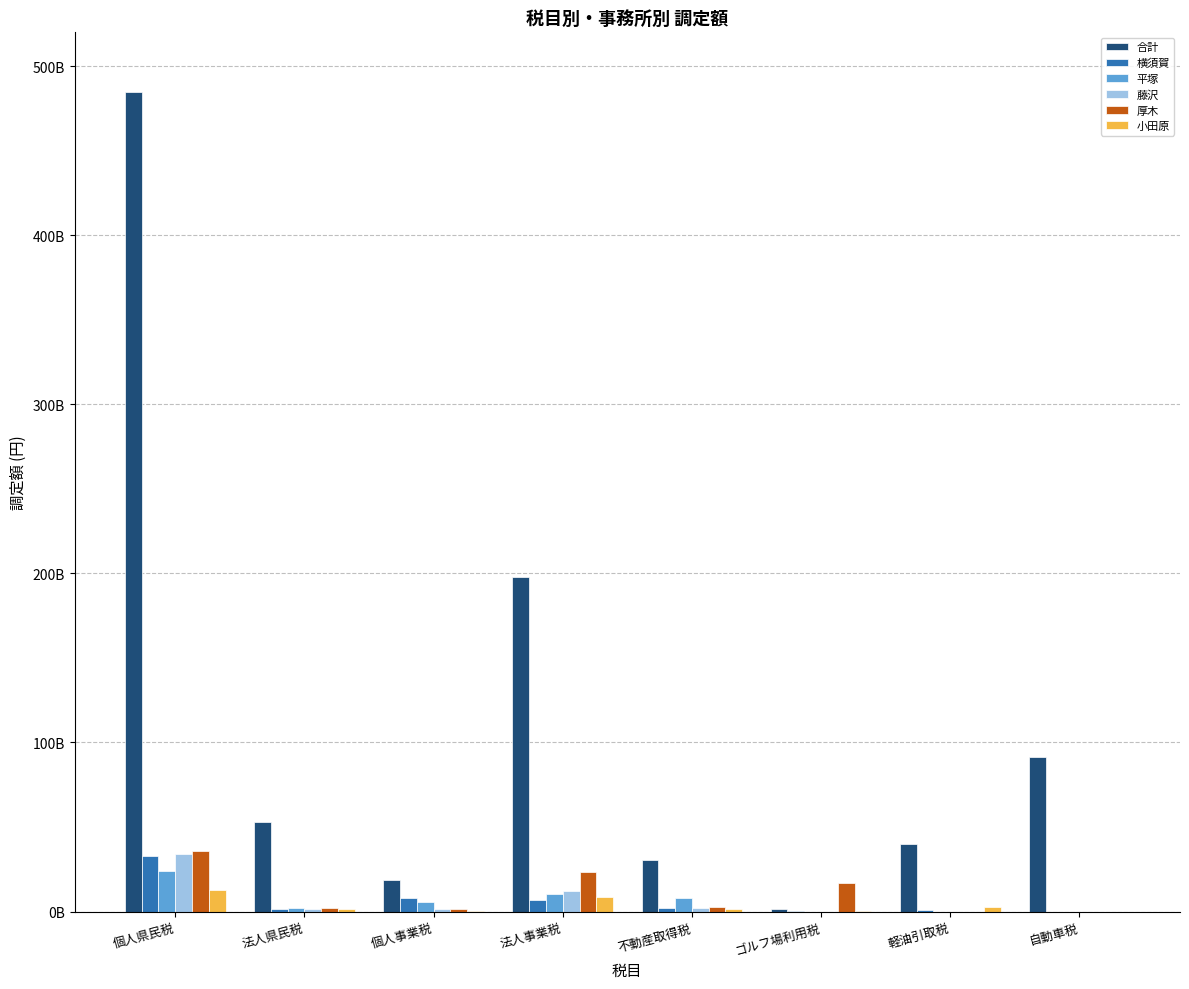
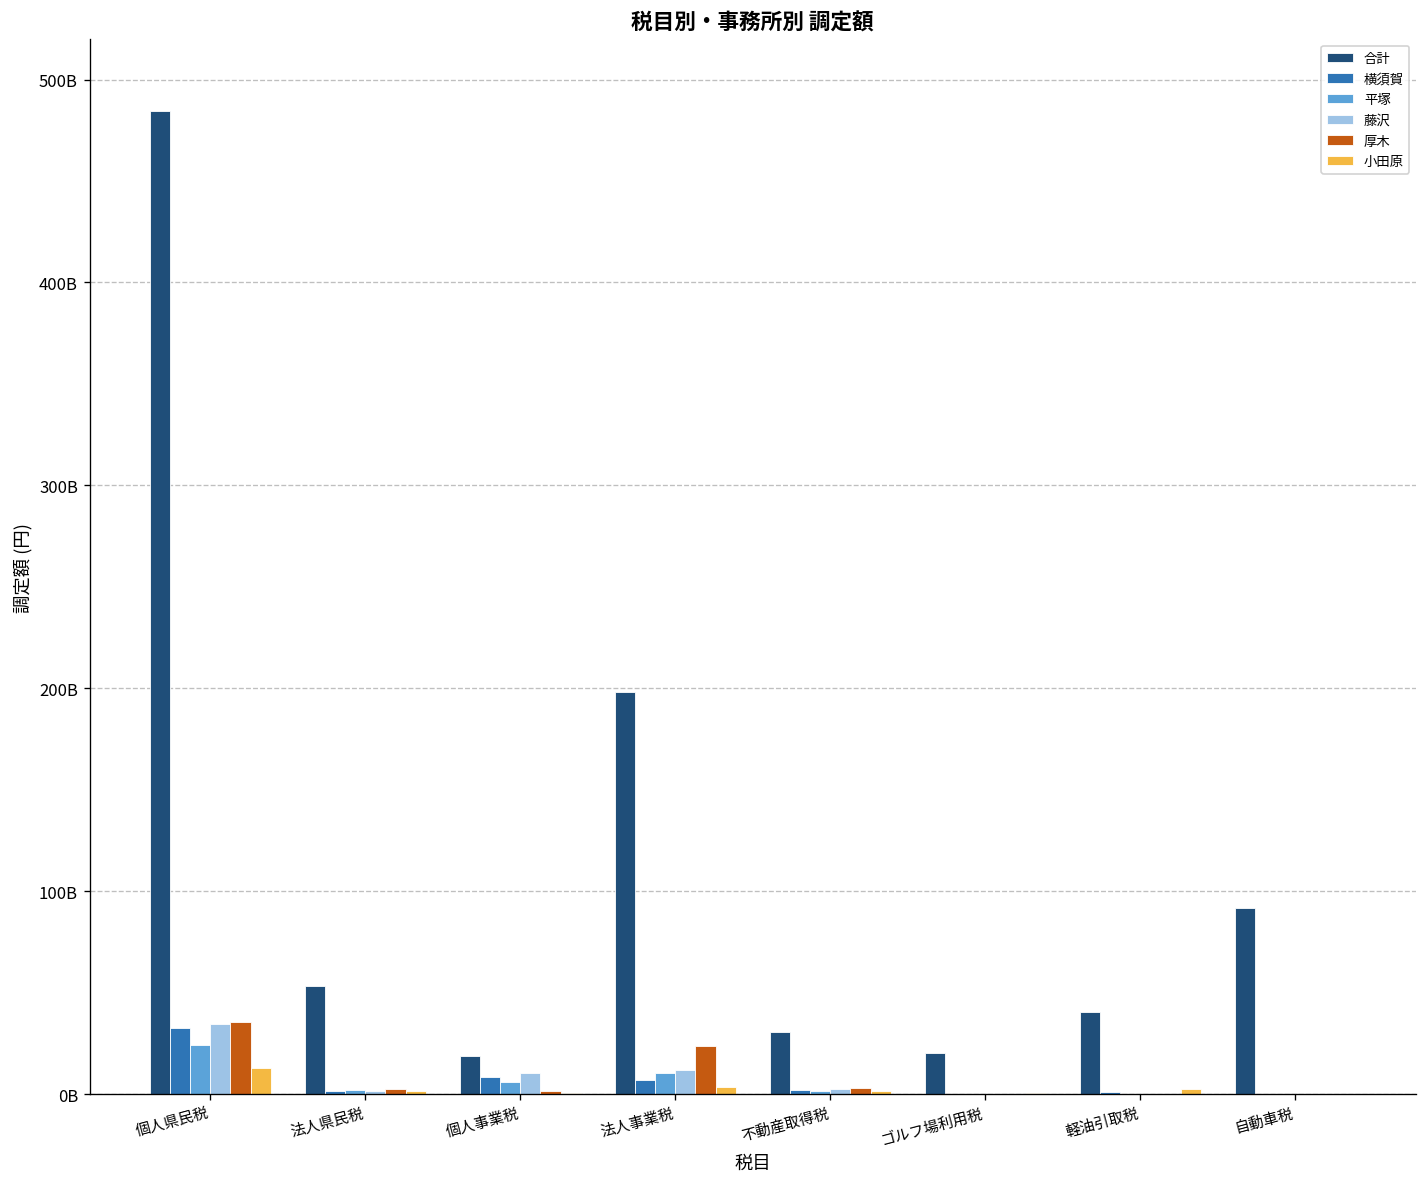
藤沢, 個人事業税: 1000000000 -> 11000000000
小田原, 法人事業税: 9000000000 -> 3000000000
平塚, 不動産取得税: 8000000000 -> 1000000000
合計, ゴルフ場利用税: 2000000000 -> 20000000000
厚木, ゴルフ場利用税: 17000000000 -> 0
